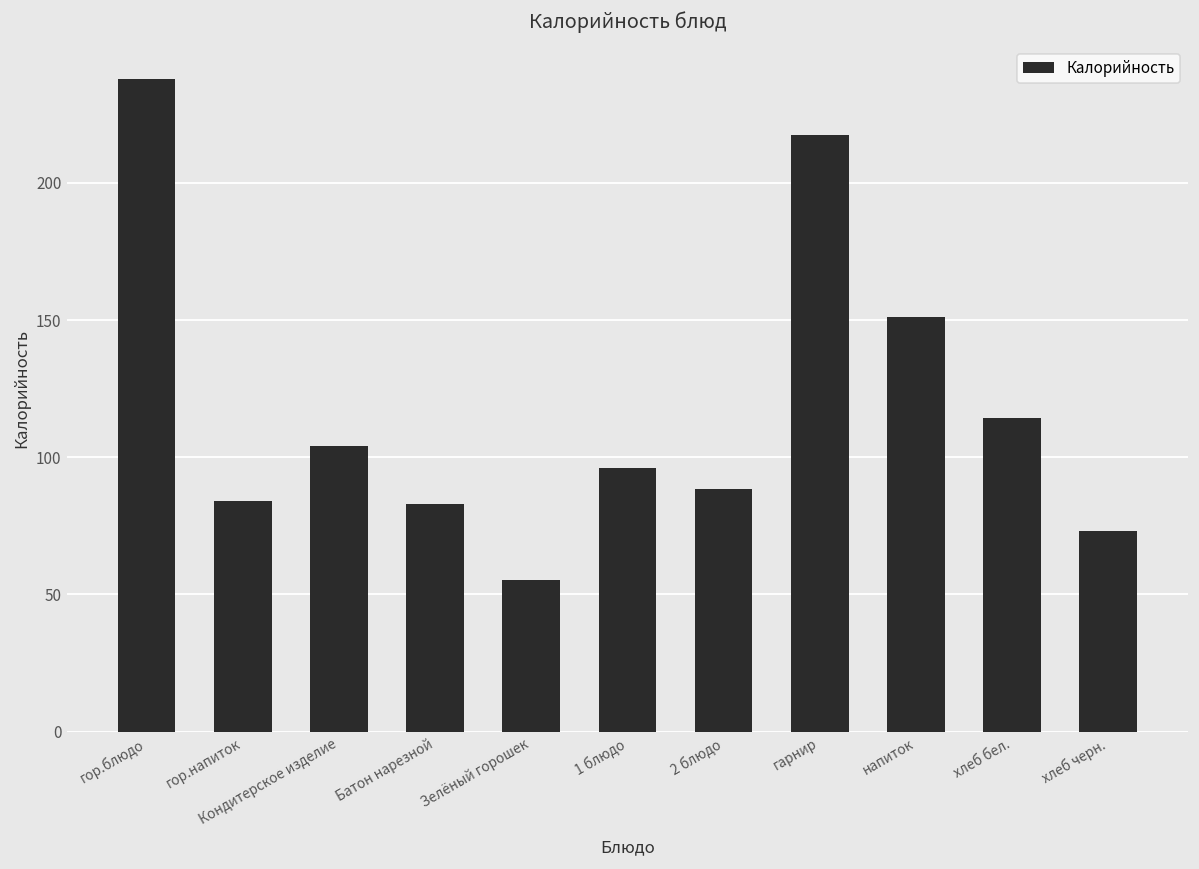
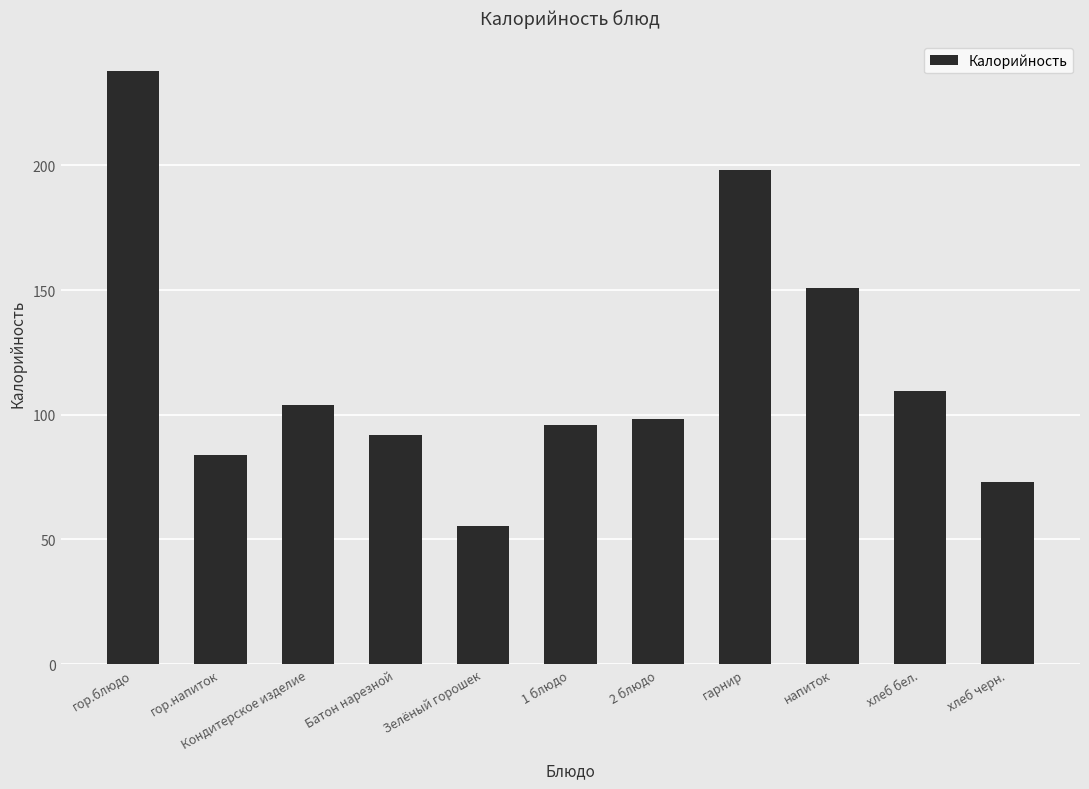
Батон нарезной: 83 -> 92
2 блюдо: 88 -> 98
гарнир: 218 -> 198
хлеб бел.: 114 -> 110
